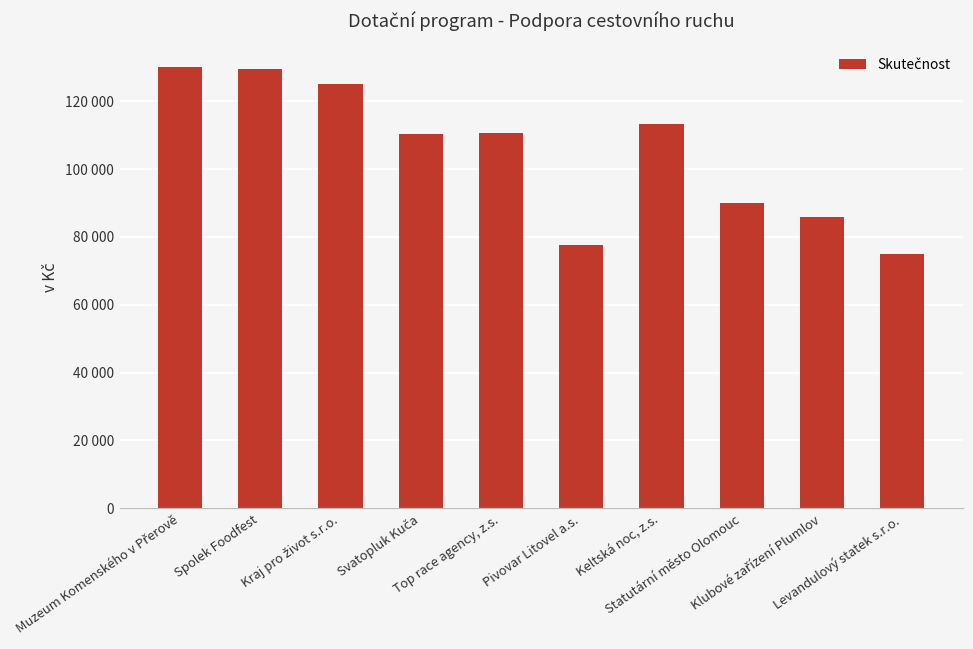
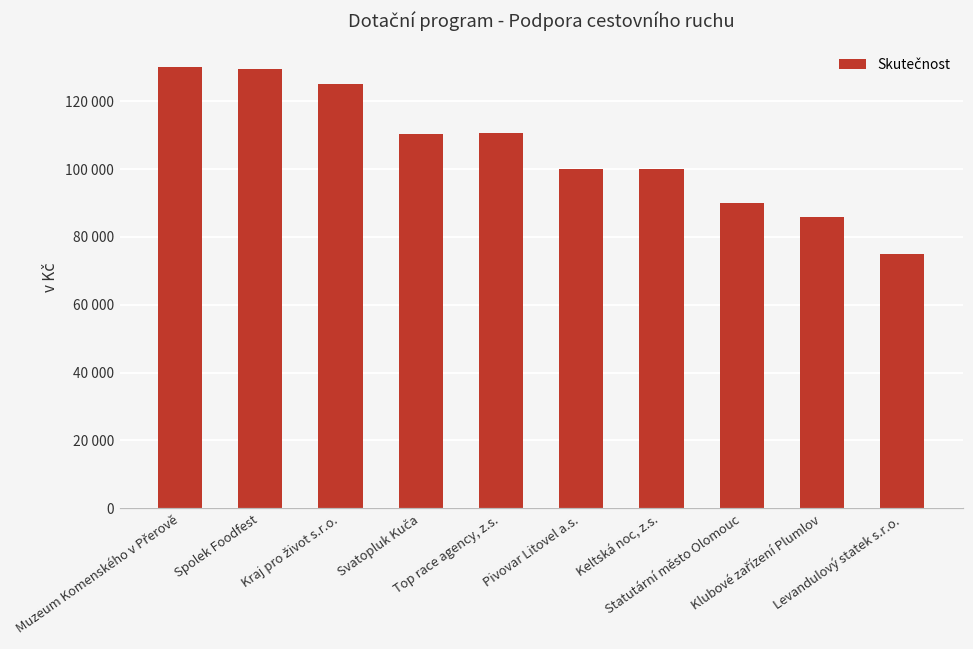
Pivovar Litovel a.s.: 78000 -> 100000
Keltská noc, z.s.: 113000 -> 100000
